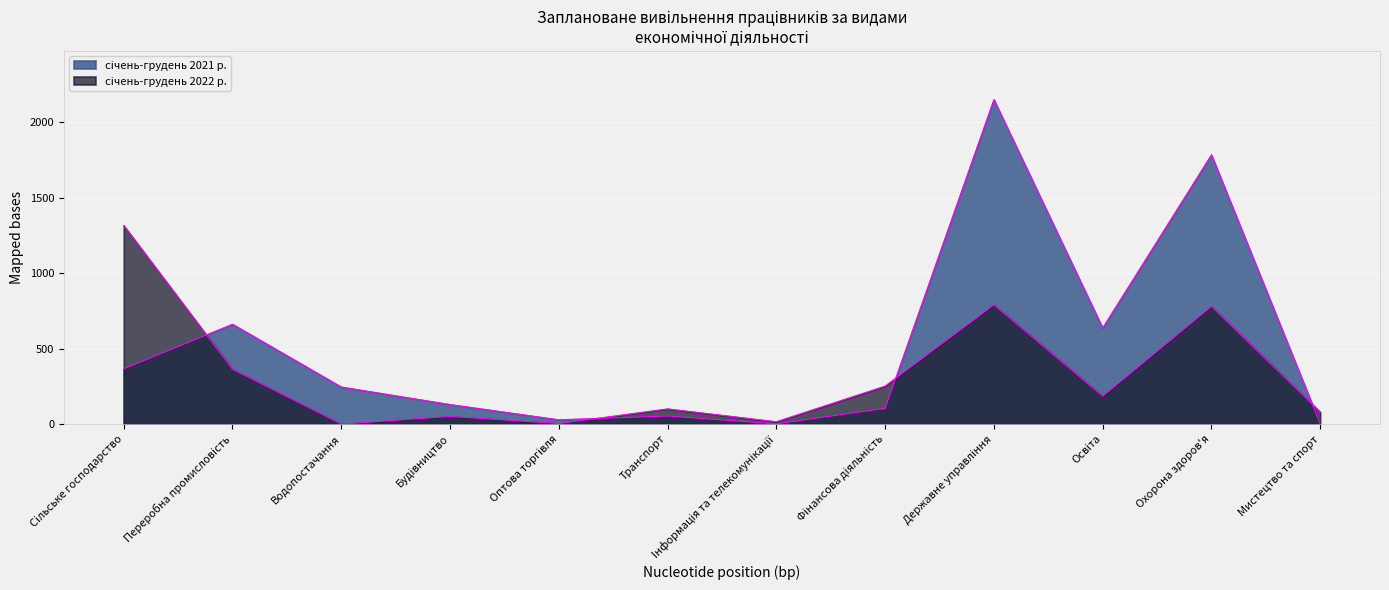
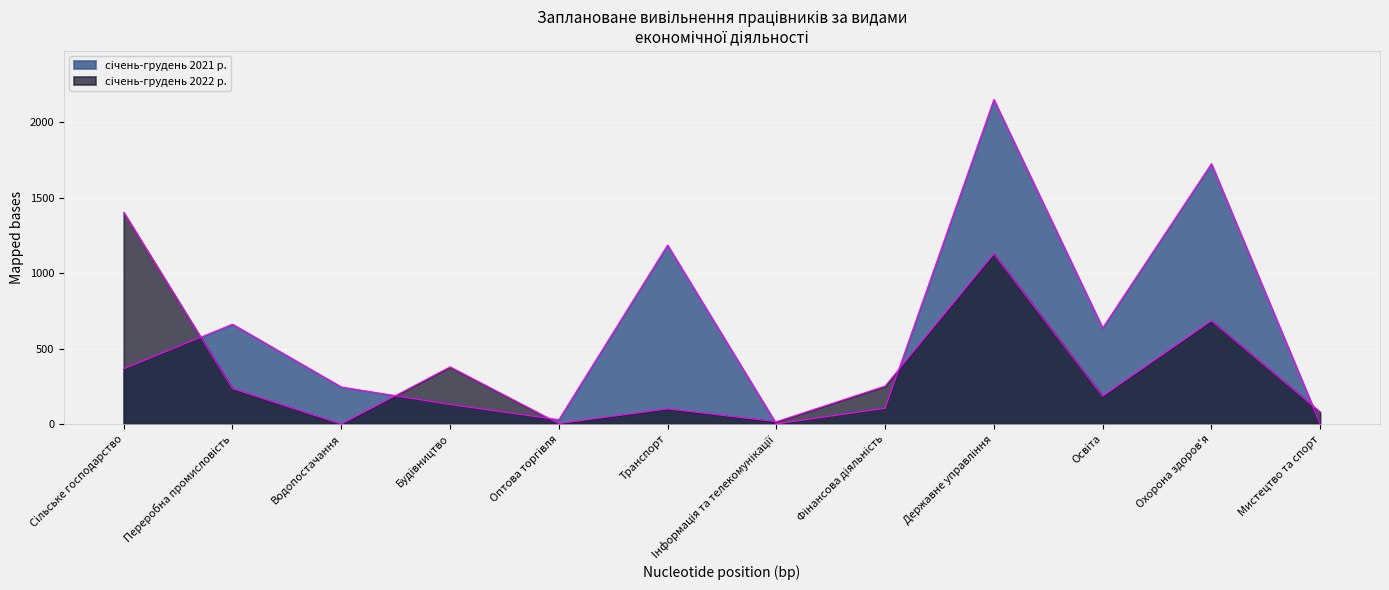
січень-грудень 2022 р., Сільське господарство: 1320 -> 1400
січень-грудень 2022 р., Переробна промисловість: 360 -> 240
січень-грудень 2022 р., Будівництво: 50 -> 380
січень-грудень 2021 р., Транспорт: 50 -> 1190
січень-грудень 2022 р., Державне управління: 790 -> 1130
січень-грудень 2021 р., Охорона здоров'я: 1780 -> 1730
січень-грудень 2022 р., Охорона здоров'я: 780 -> 690
